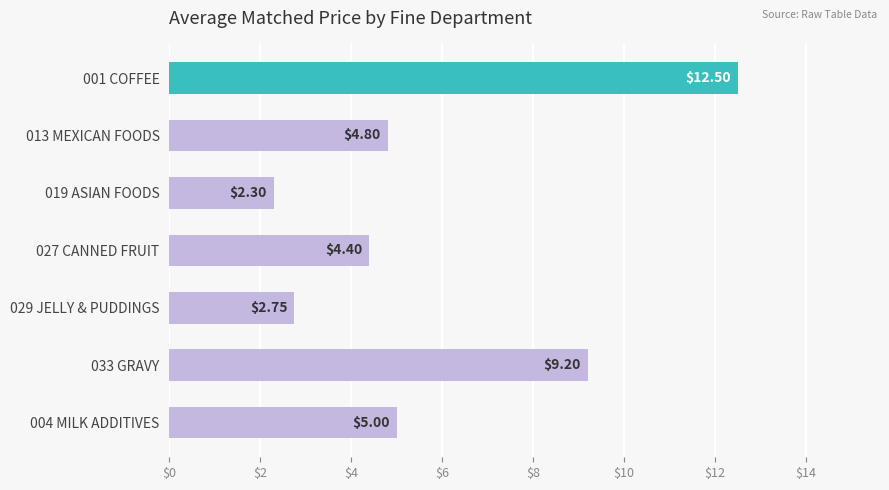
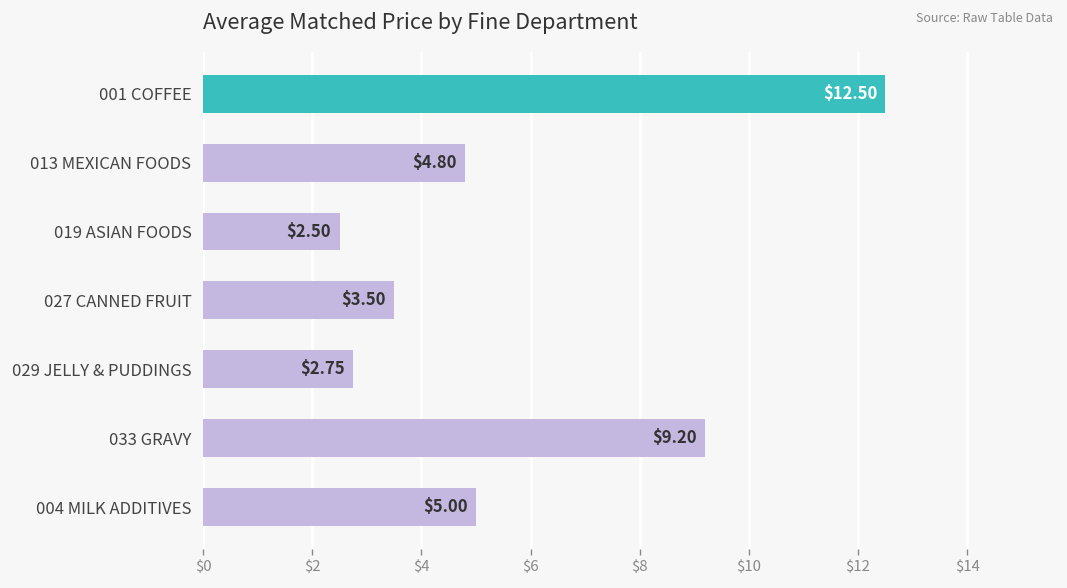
019 ASIAN FOODS: $2.30 -> $2.50
027 CANNED FRUIT: $4.40 -> $3.50
